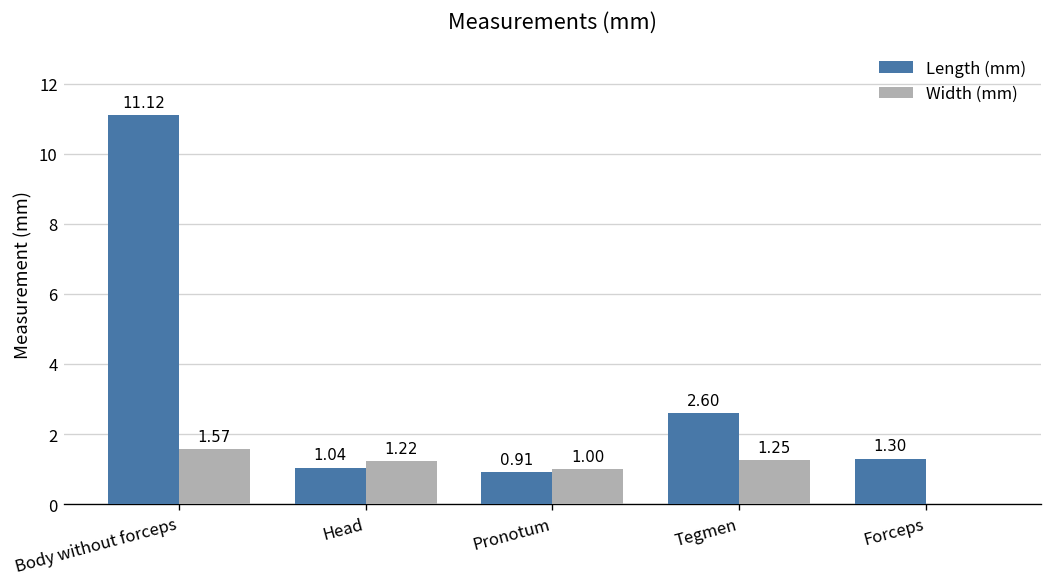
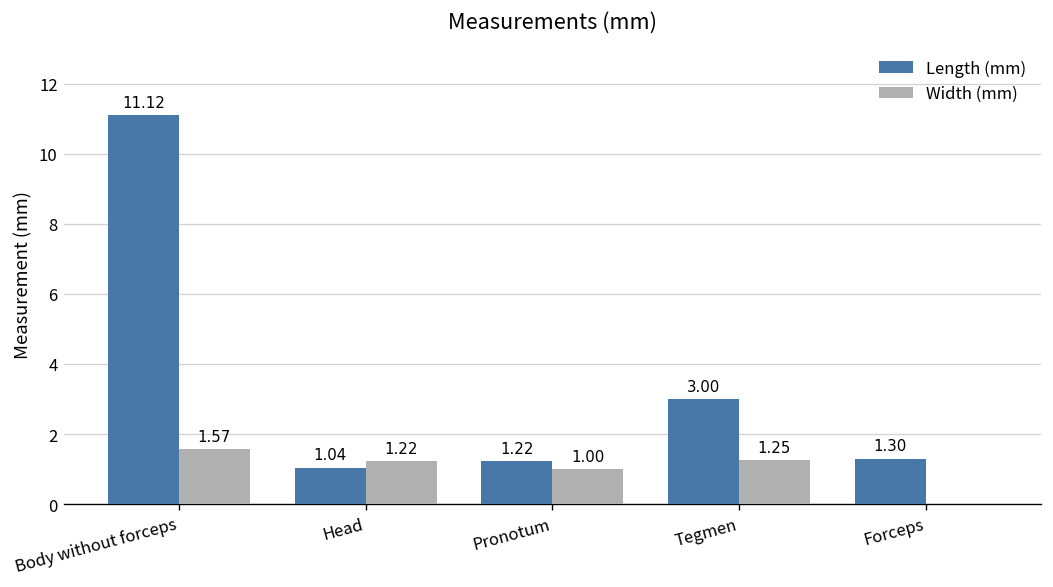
Length (mm), Pronotum: 0.91 -> 1.22
Length (mm), Tegmen: 2.60 -> 3.00
